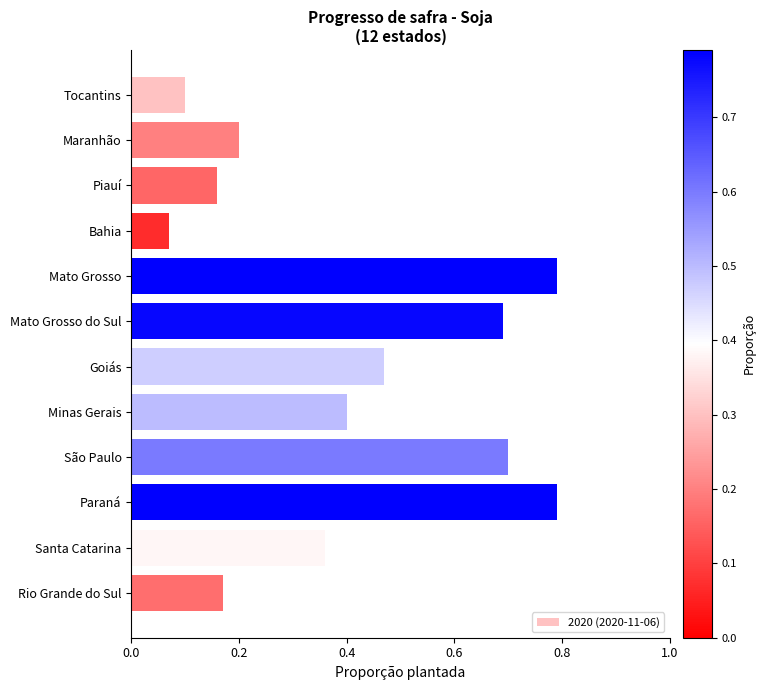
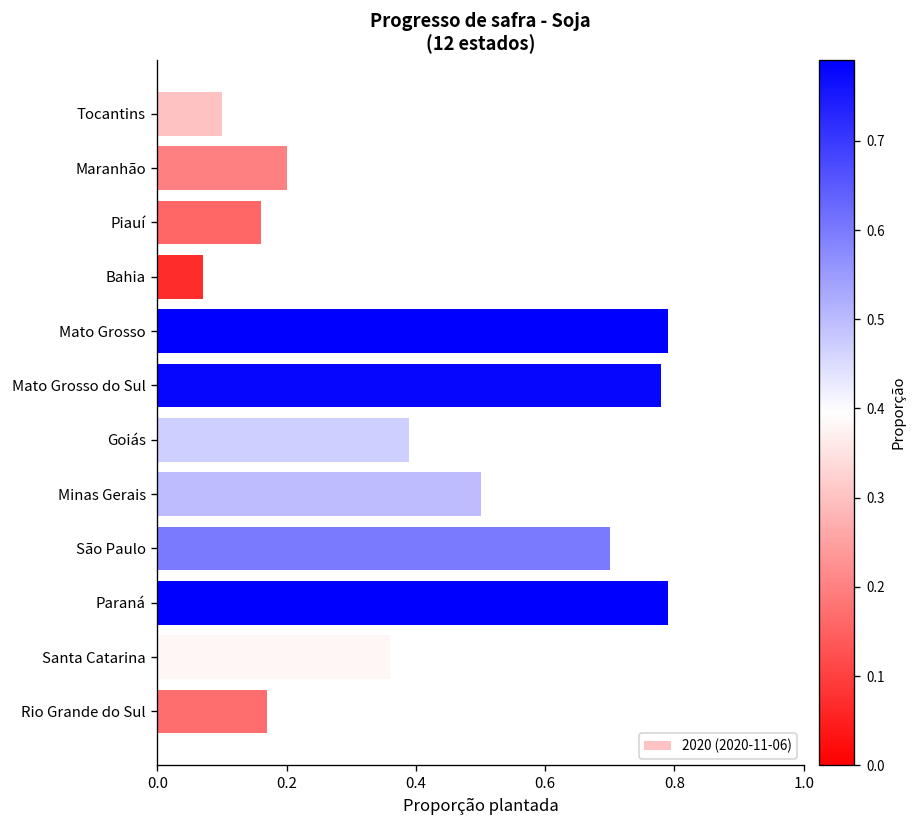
Mato Grosso do Sul: 0.69 -> 0.78
Goiás: 0.47 -> 0.39
Minas Gerais: 0.4 -> 0.5
